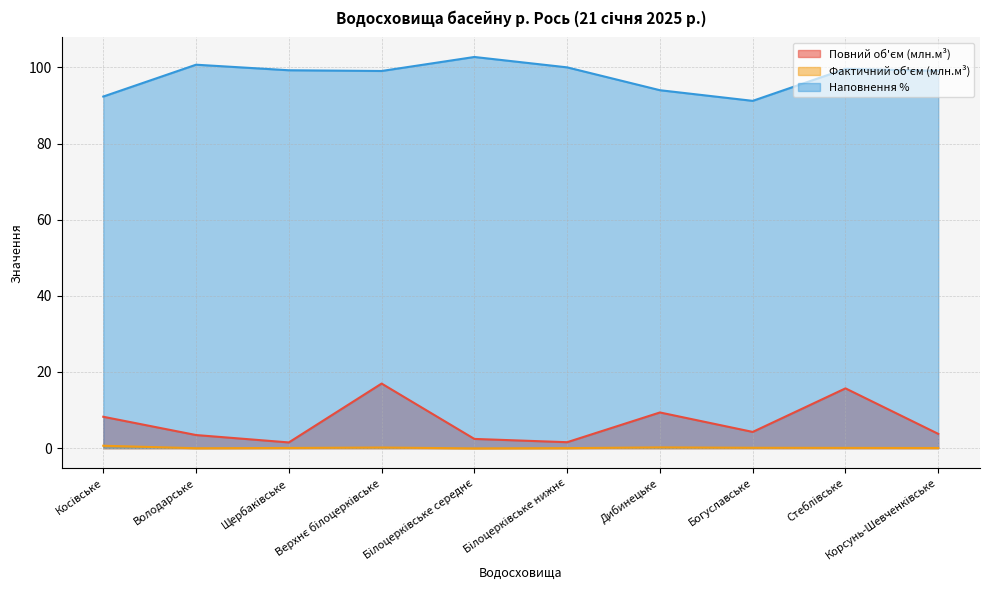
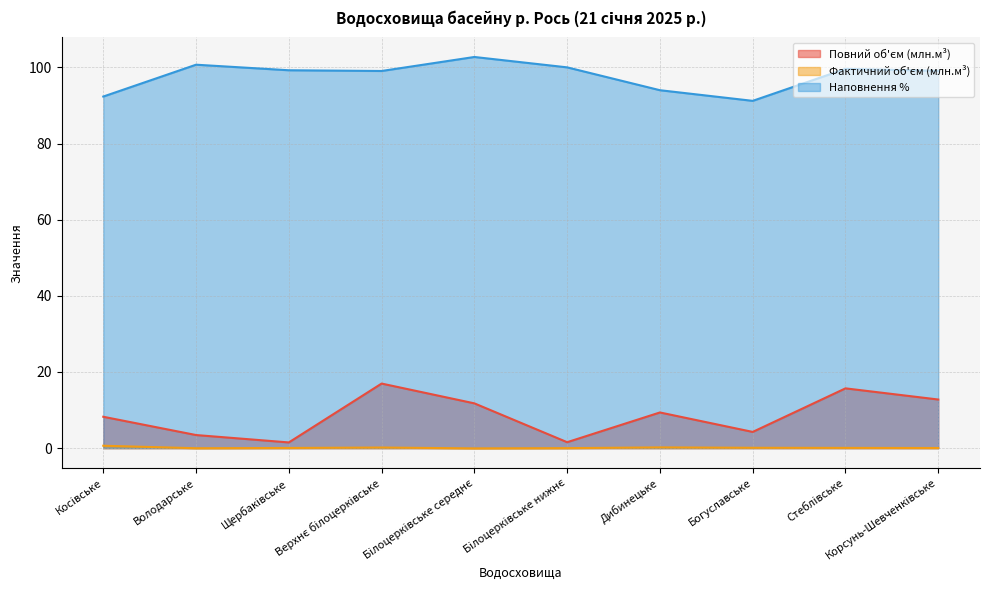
Повний об'єм (млн.м³), Білоцерківське середнє: 2 -> 12
Повний об'єм (млн.м³), Корсунь-Шевченківське: 4 -> 13
